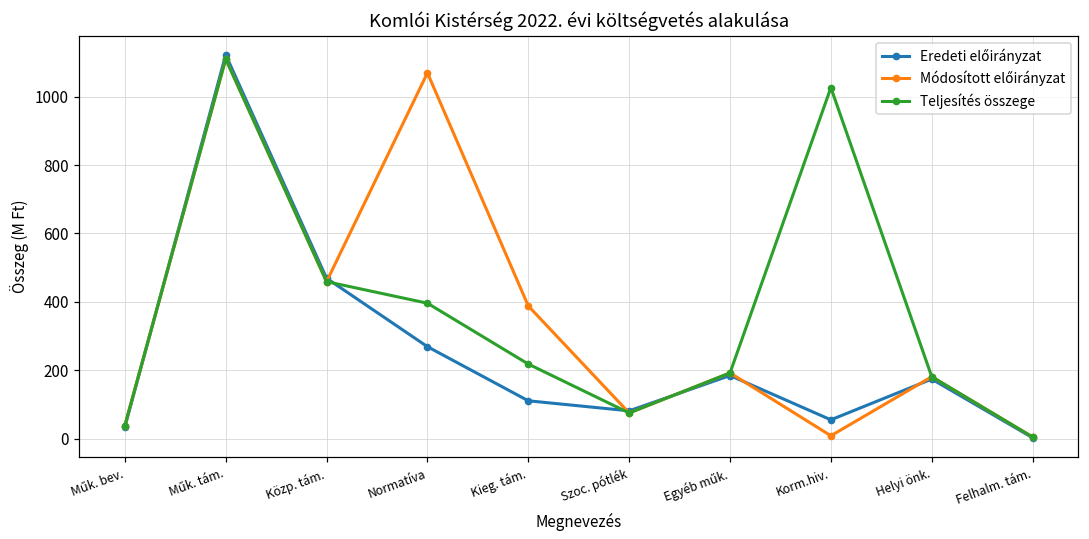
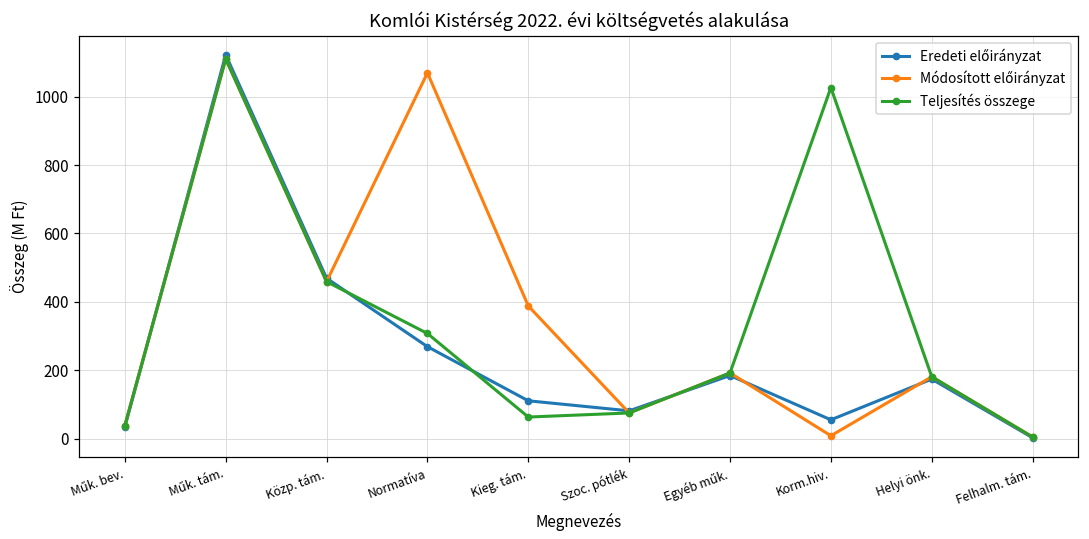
Teljesítés összege, Normatíva: 400 -> 310
Teljesítés összege, Kieg. tám.: 220 -> 60
